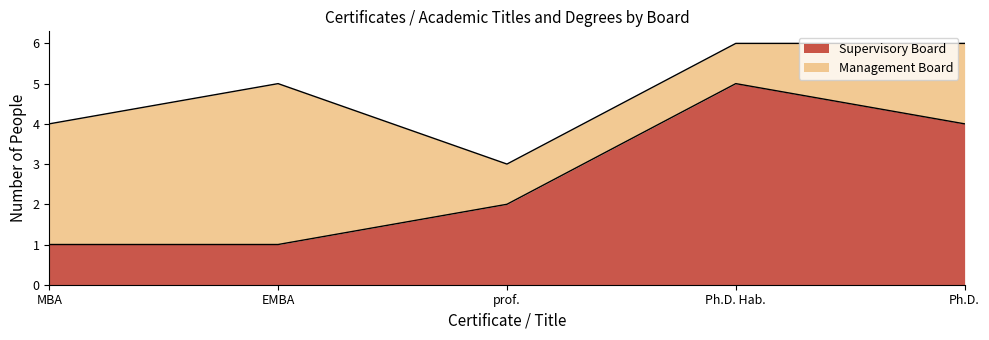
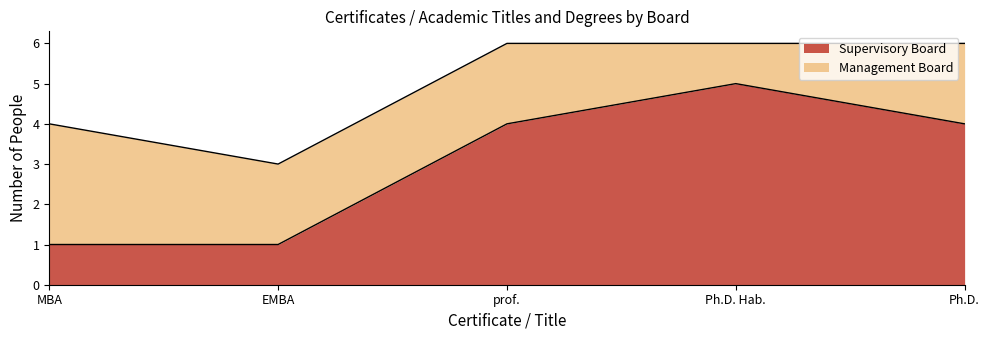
Management Board, EMBA: 4 -> 2
Supervisory Board, prof.: 2 -> 4
Management Board, prof.: 1 -> 2
